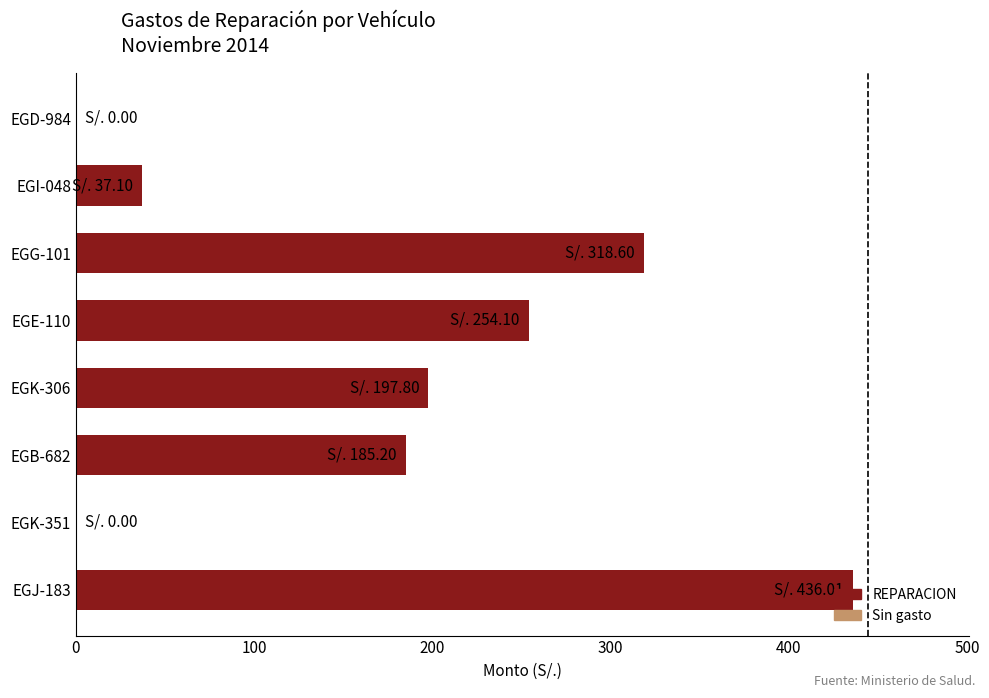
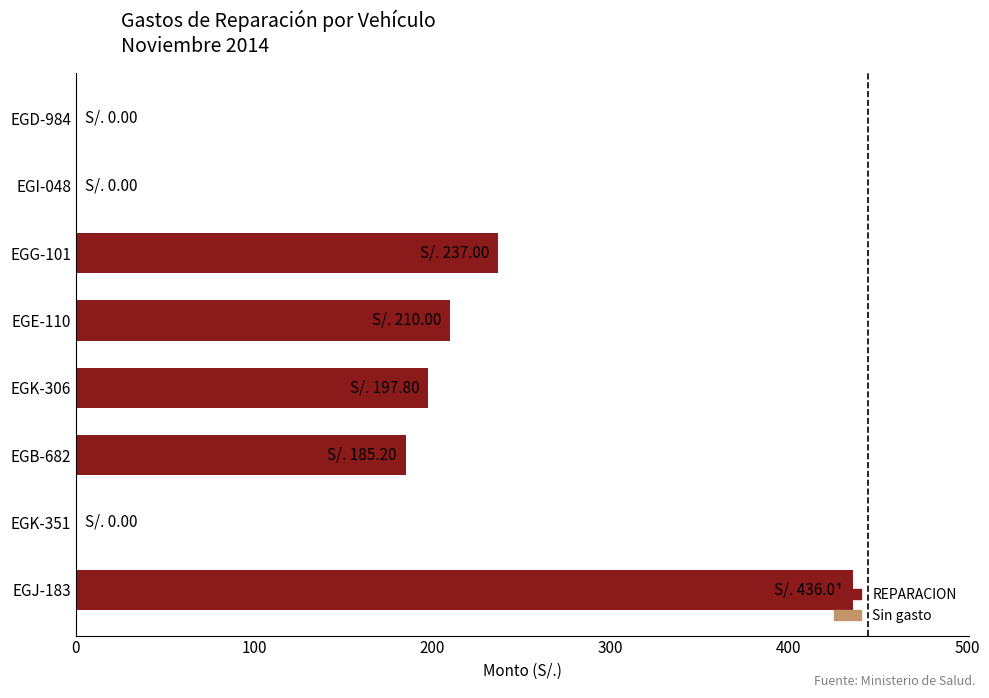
EGI-048: 37.10 -> 0.00
EGG-101: 318.60 -> 237.00
EGE-110: 254.10 -> 210.00
